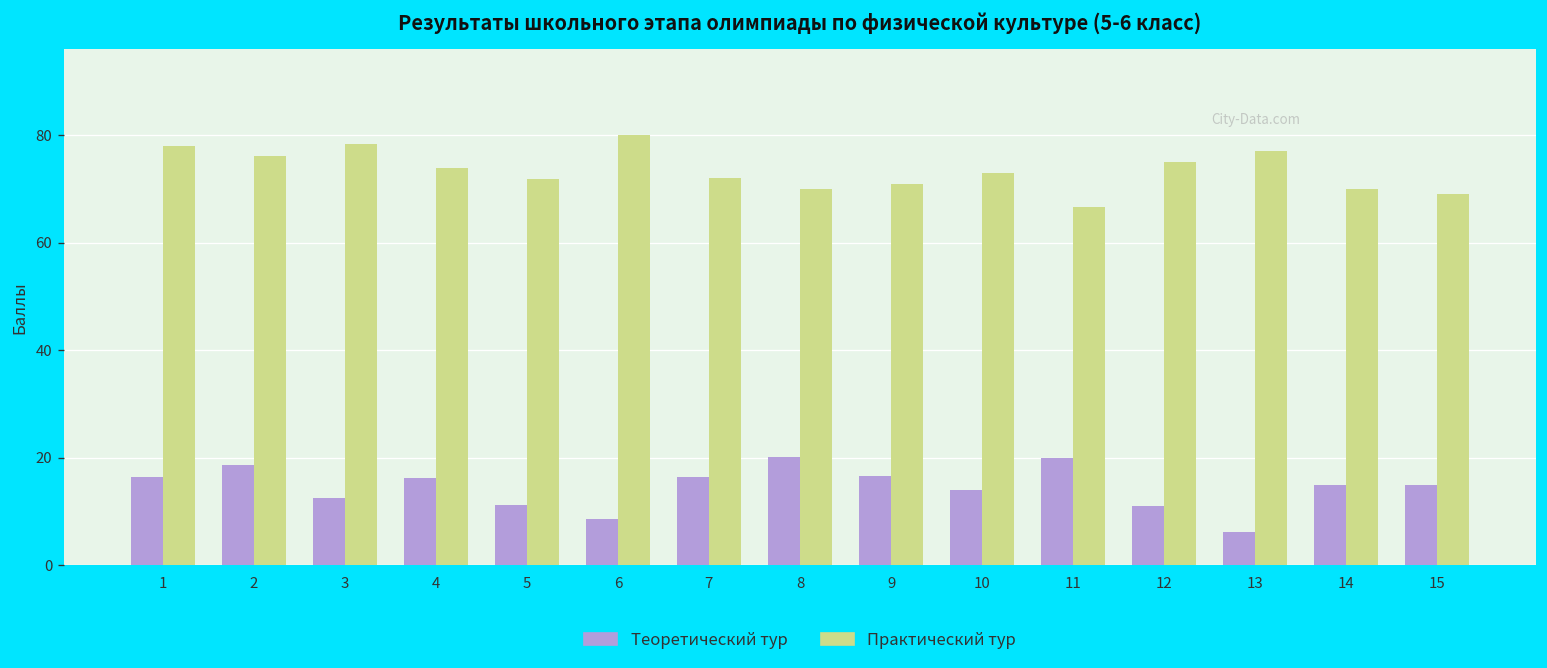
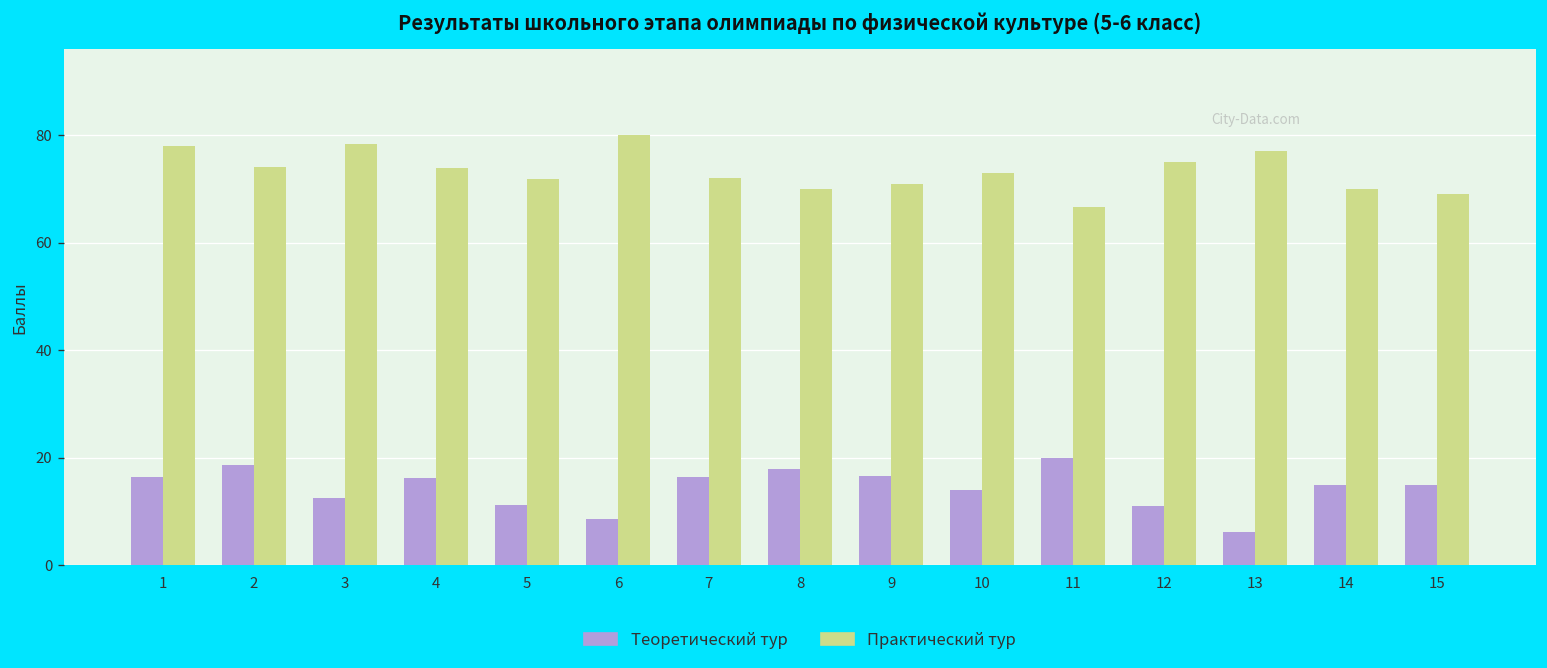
Практический тур, 2: 76 -> 74
Теоретический тур, 8: 20 -> 18
